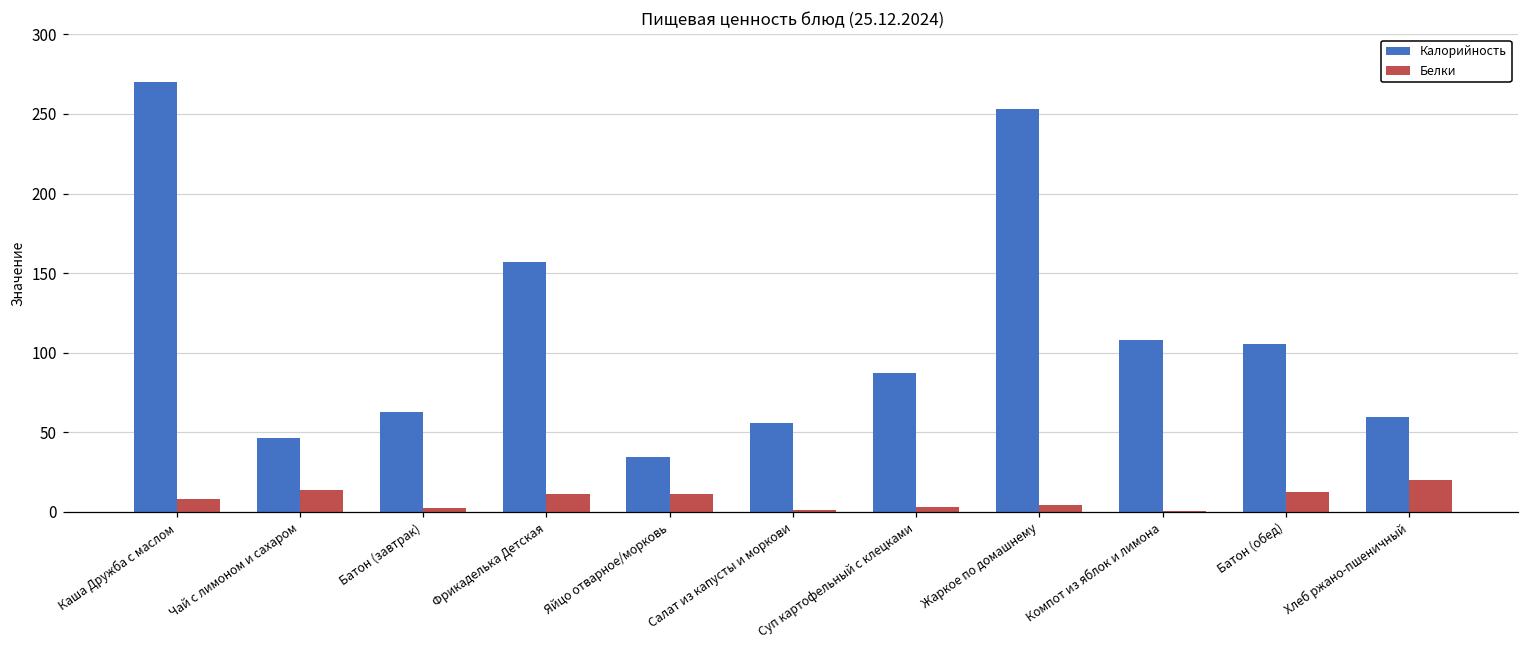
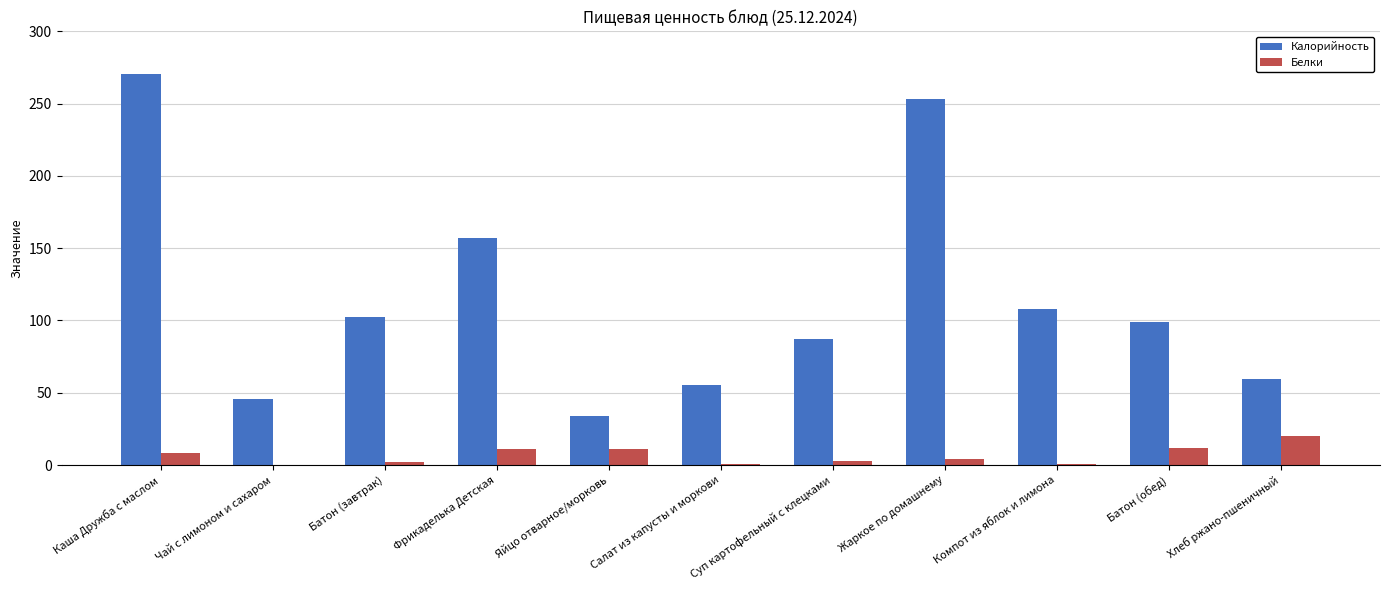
Белки, Чай с лимоном и сахаром: 13 -> 0
Калорийность, Батон (завтрак): 63 -> 102
Калорийность, Батон (обед): 106 -> 99
